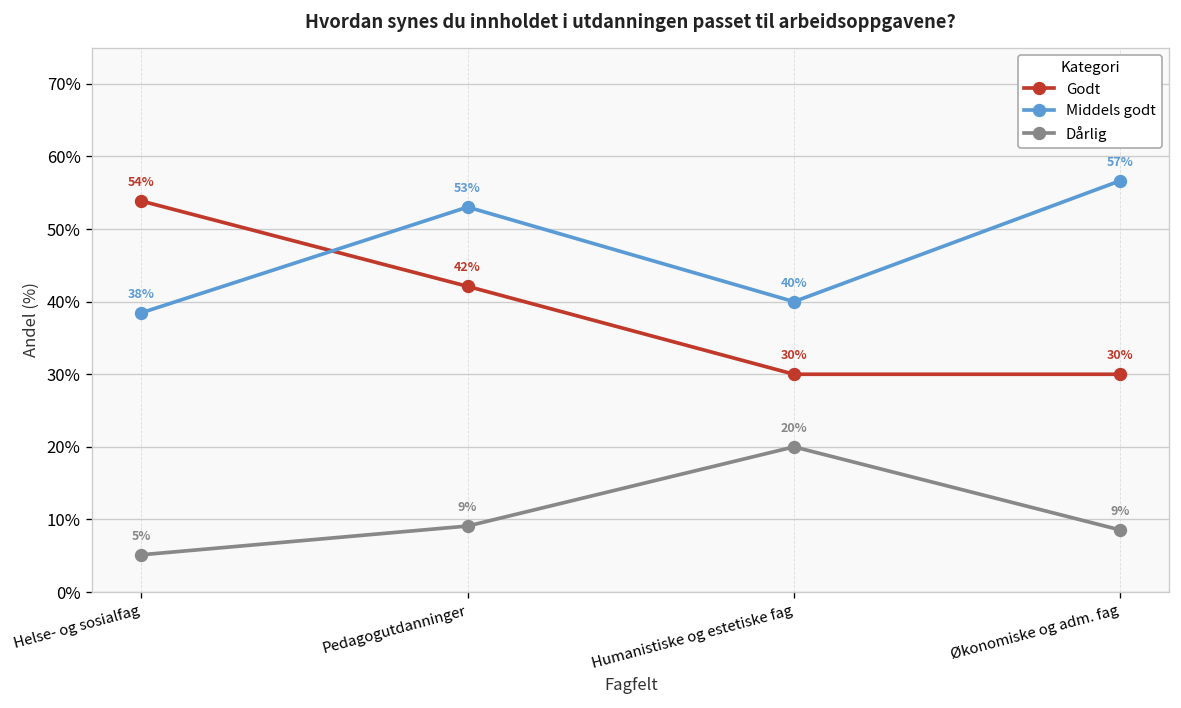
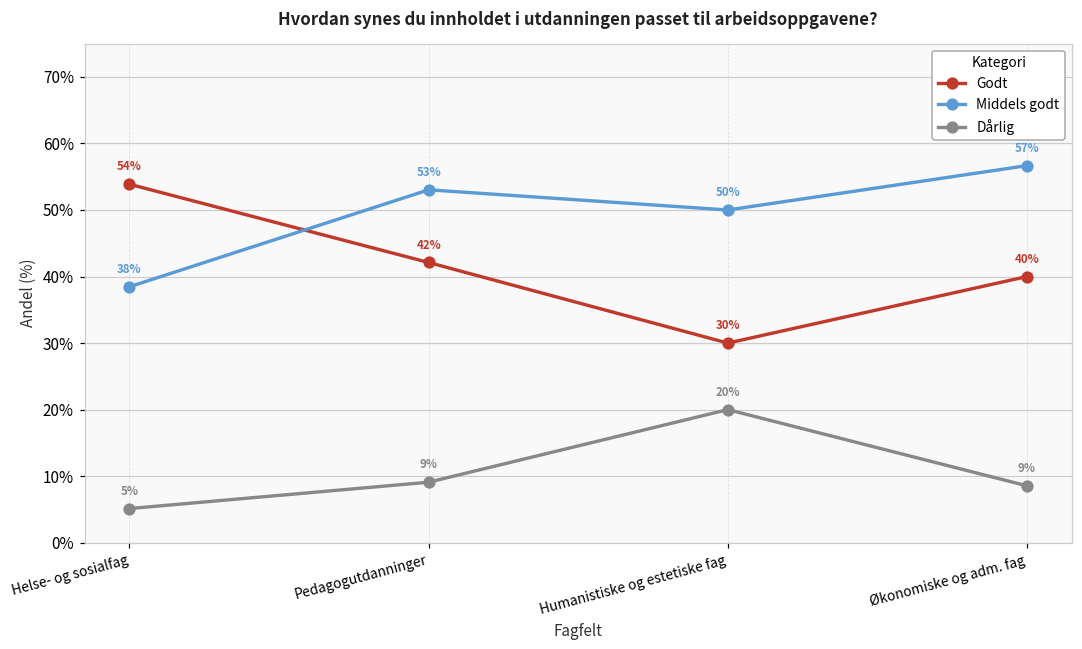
Middels godt, Humanistiske og estetiske fag: 40% -> 50%
Godt, Økonomiske og adm. fag: 30% -> 40%
